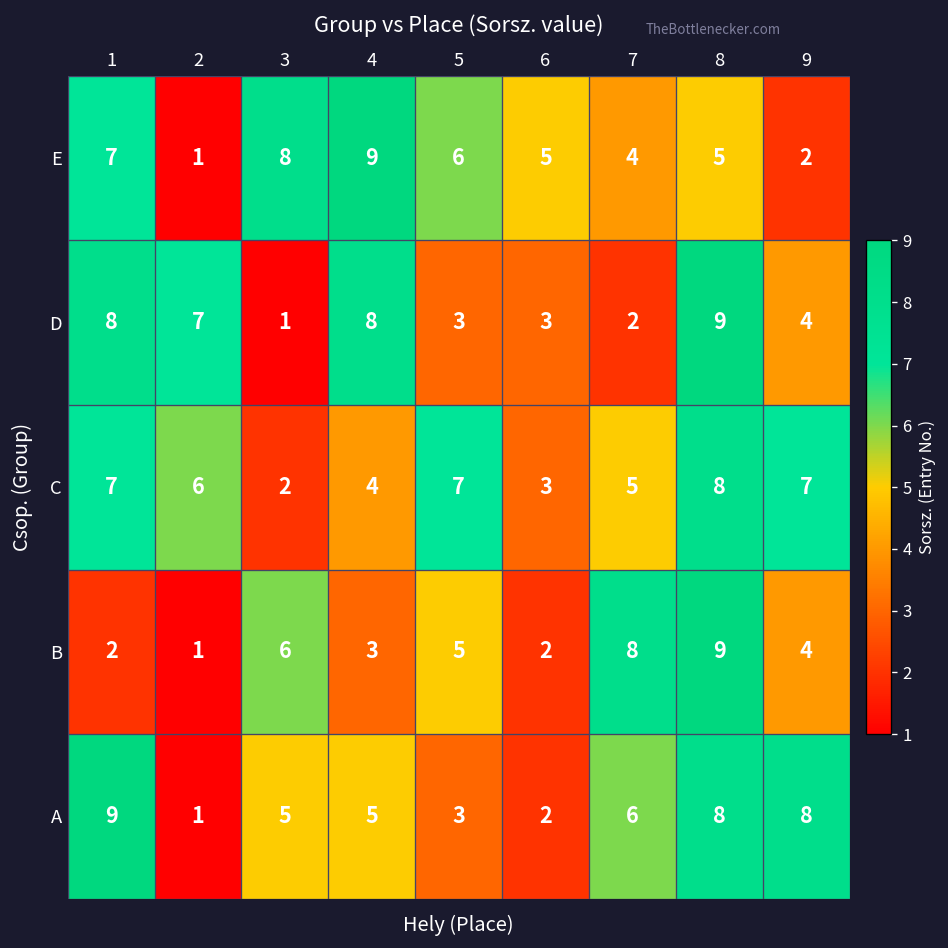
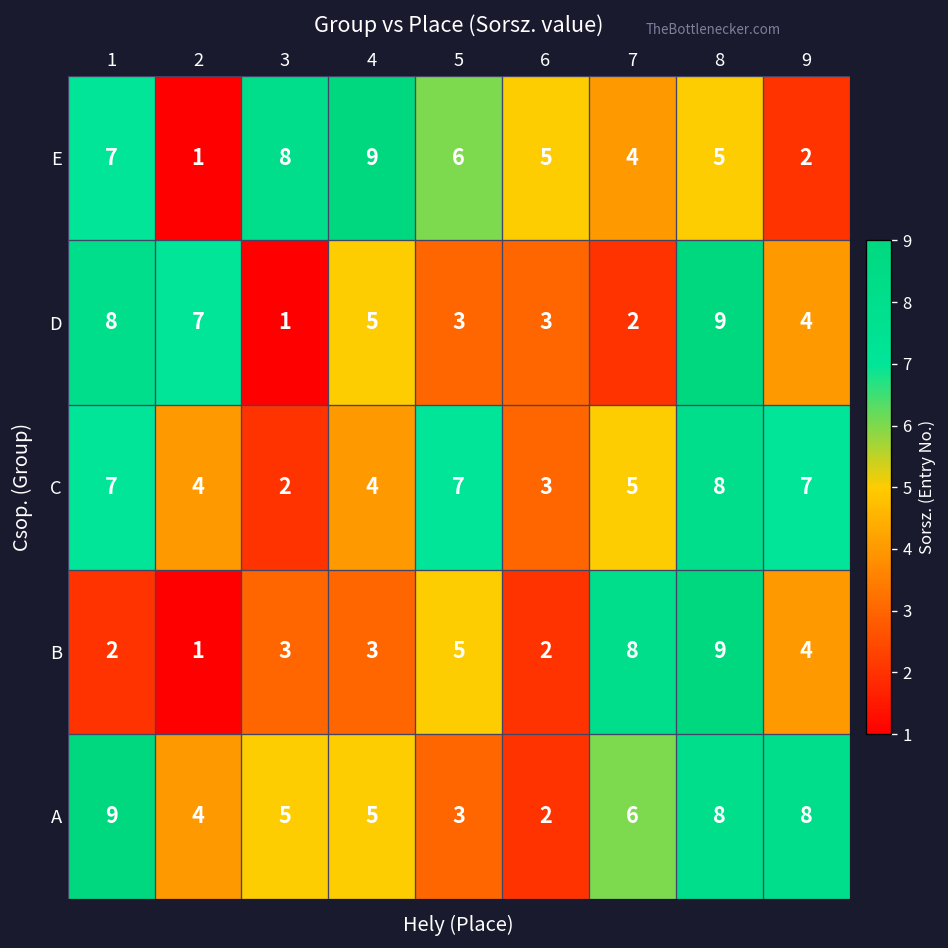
D, 4: 8 -> 5
C, 2: 6 -> 4
B, 3: 6 -> 3
A, 2: 1 -> 4
